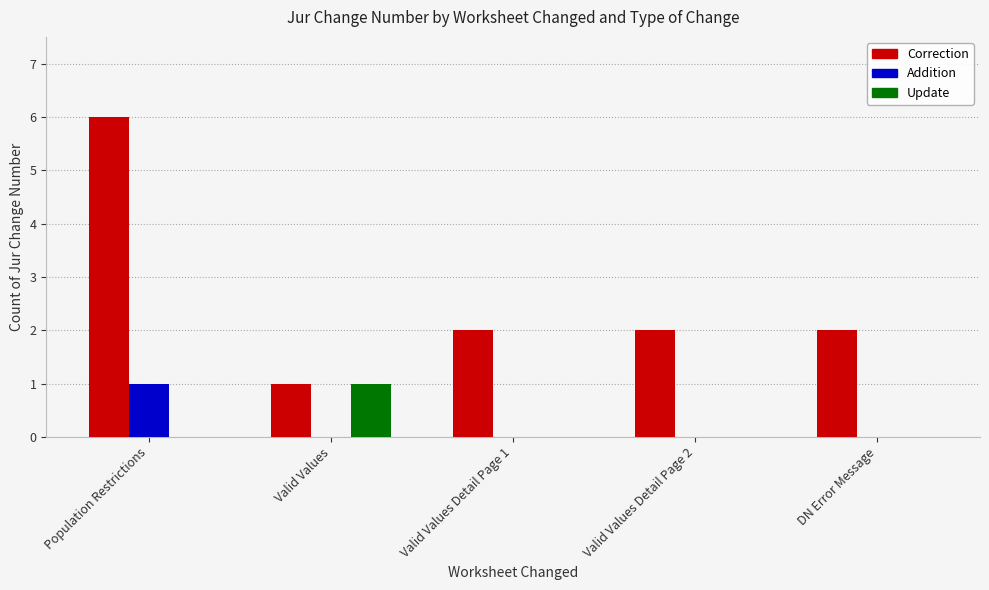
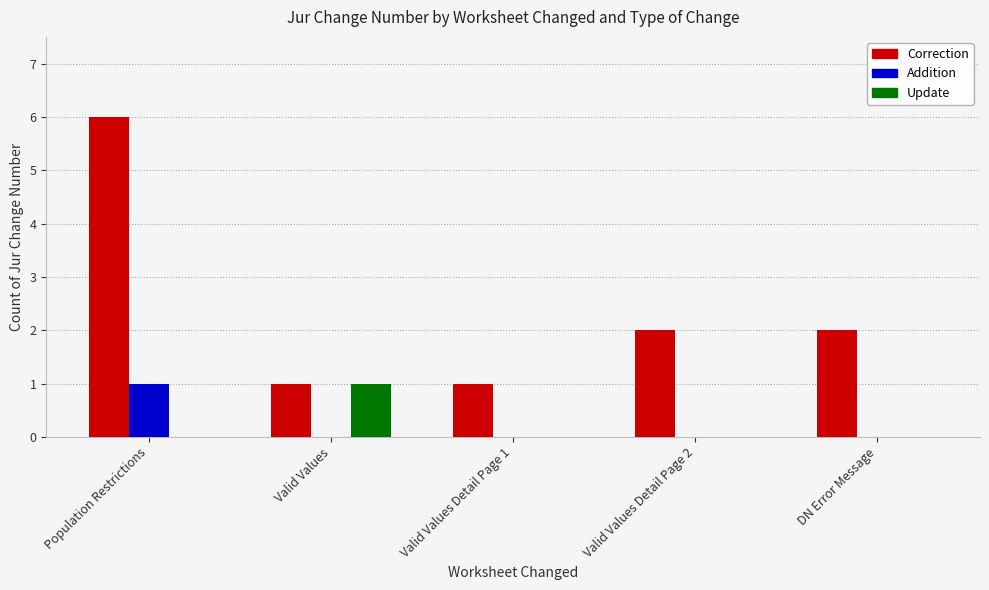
Correction, Valid Values Detail Page 1: 2 -> 1
